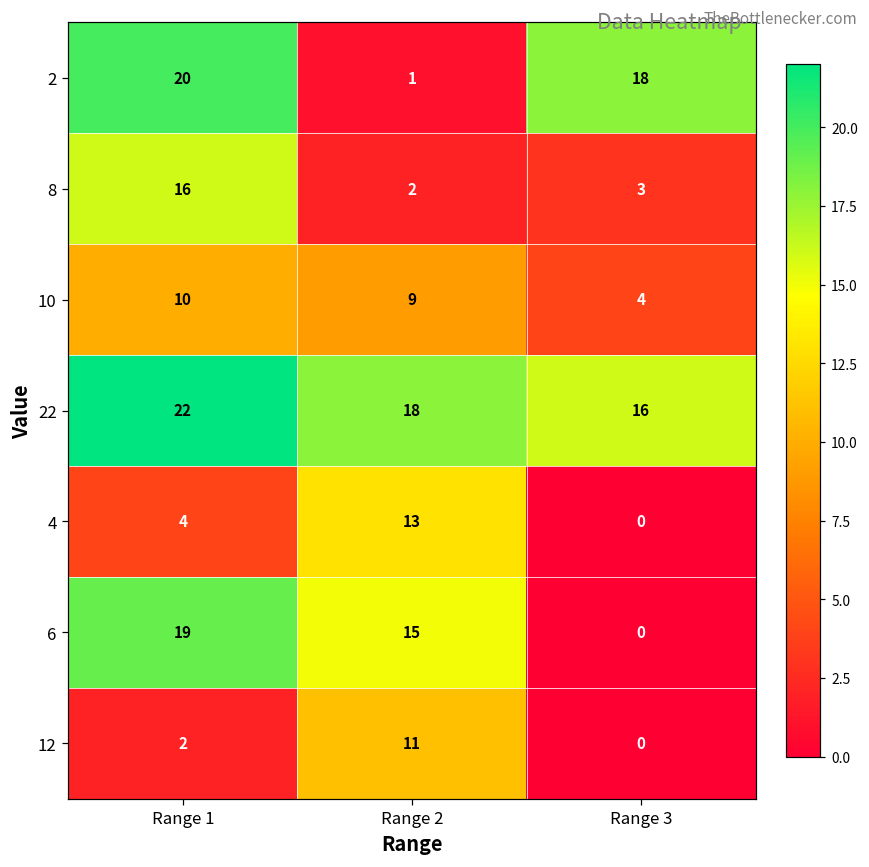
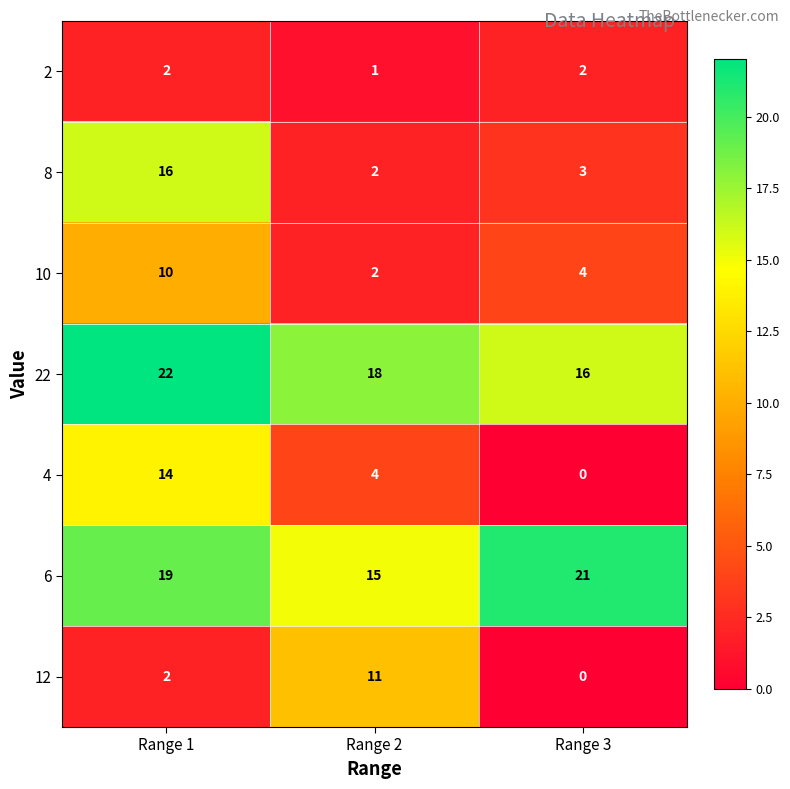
2, Range 1: 20 -> 2
2, Range 3: 18 -> 2
10, Range 2: 9 -> 2
4, Range 1: 4 -> 14
4, Range 2: 13 -> 4
6, Range 3: 0 -> 21
